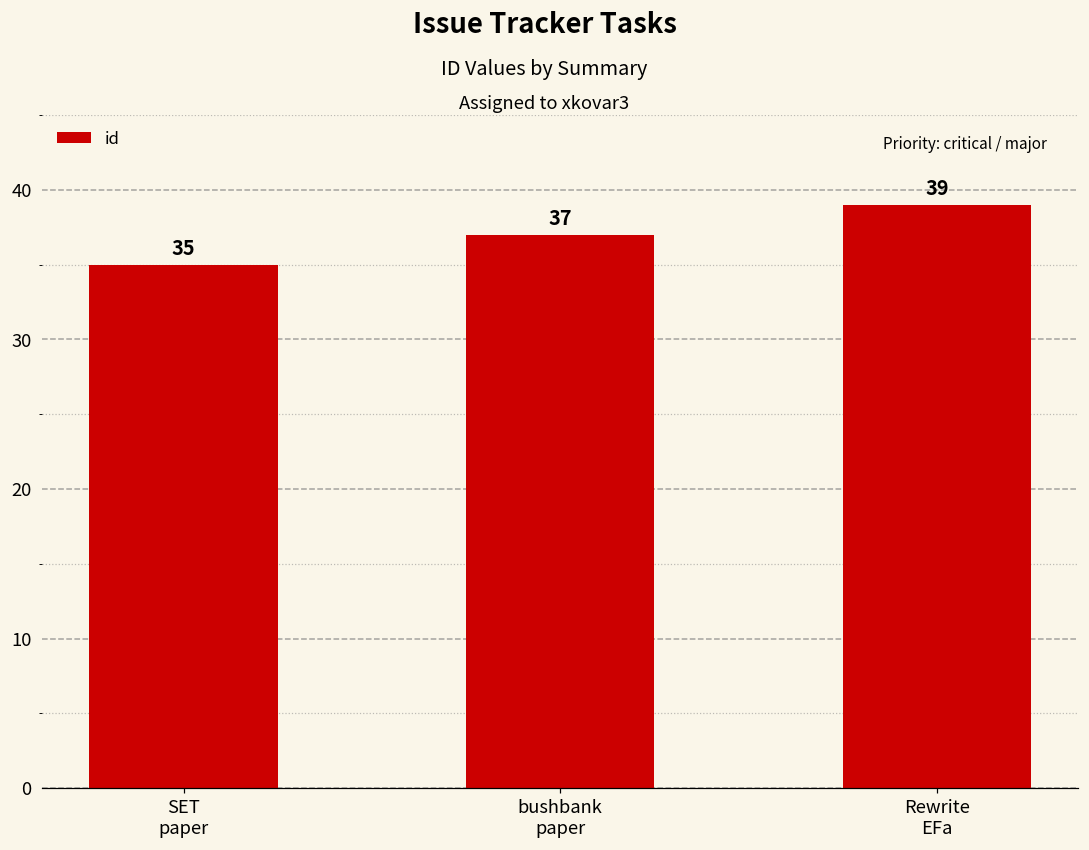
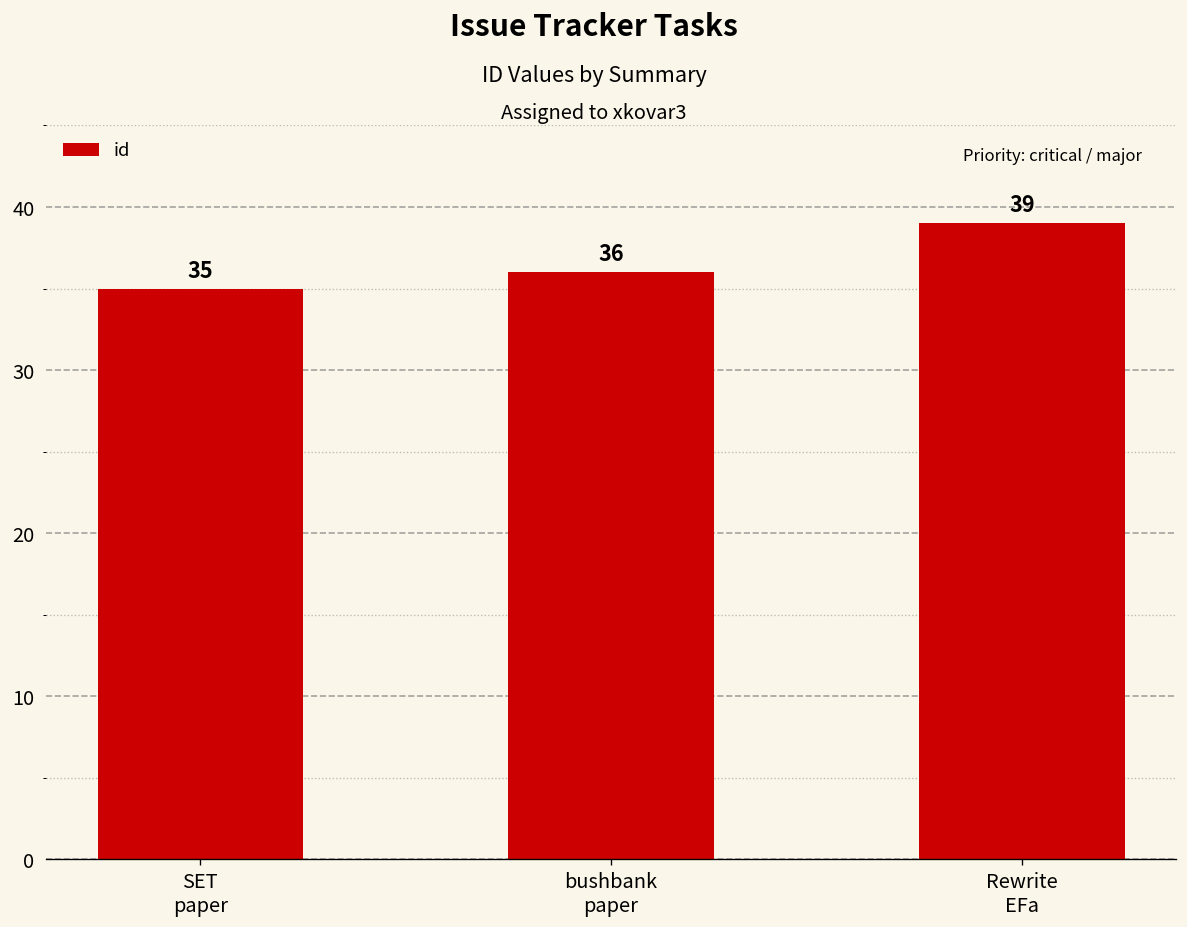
bushbank paper: 37 -> 36
